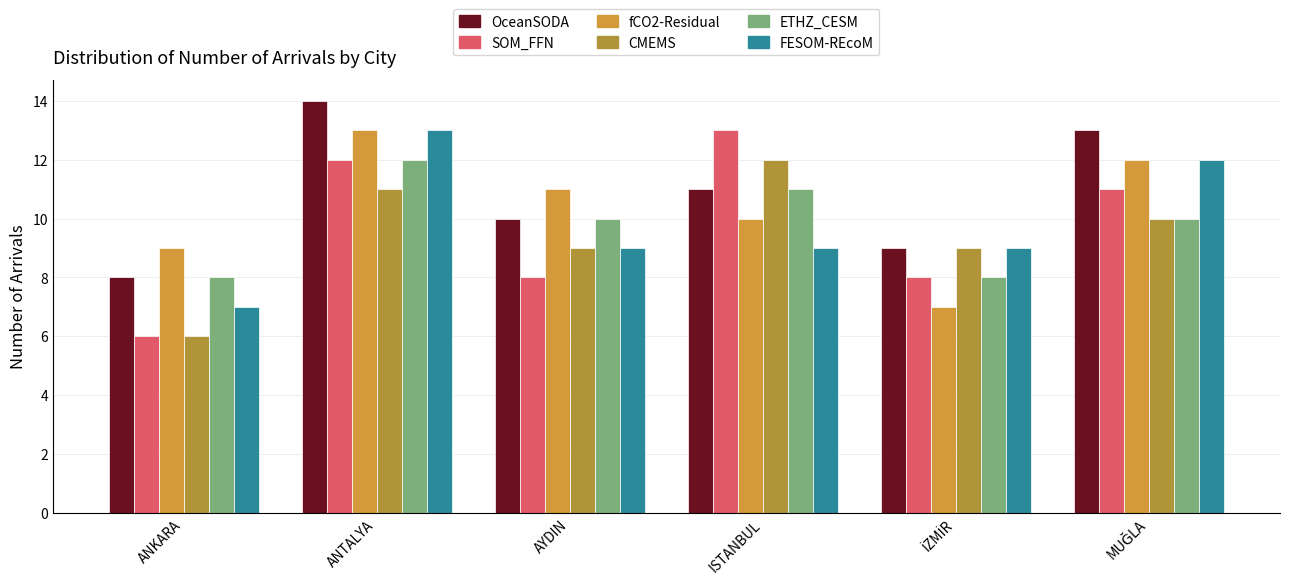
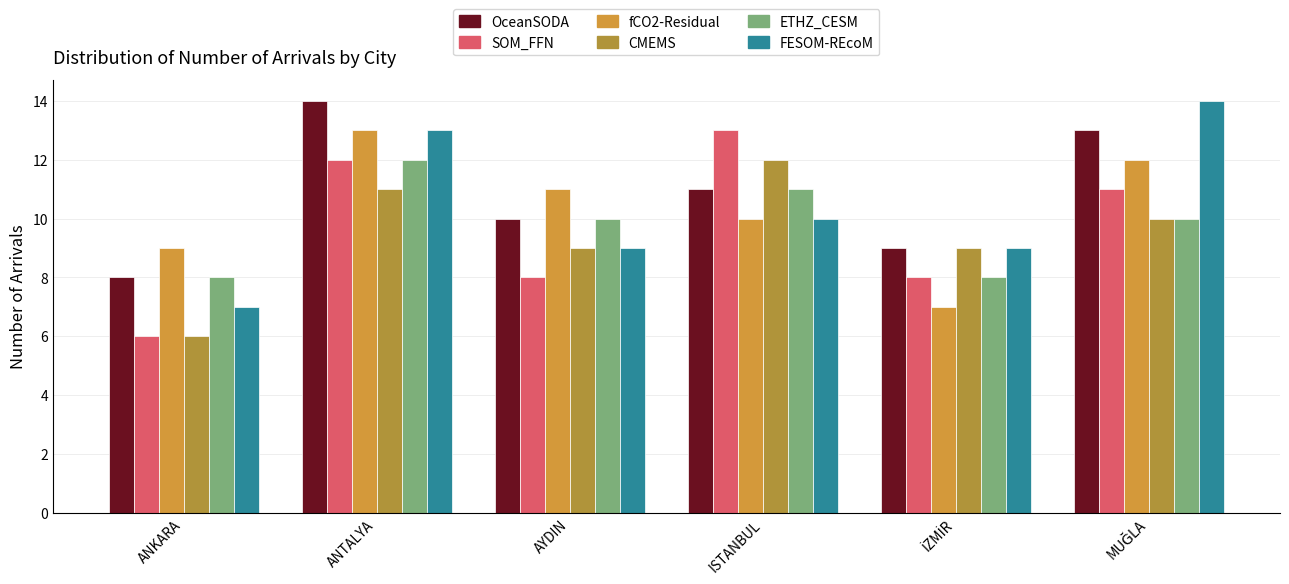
FESOM-REcoM, ISTANBUL: 9 -> 10
FESOM-REcoM, MUĞLA: 12 -> 14
